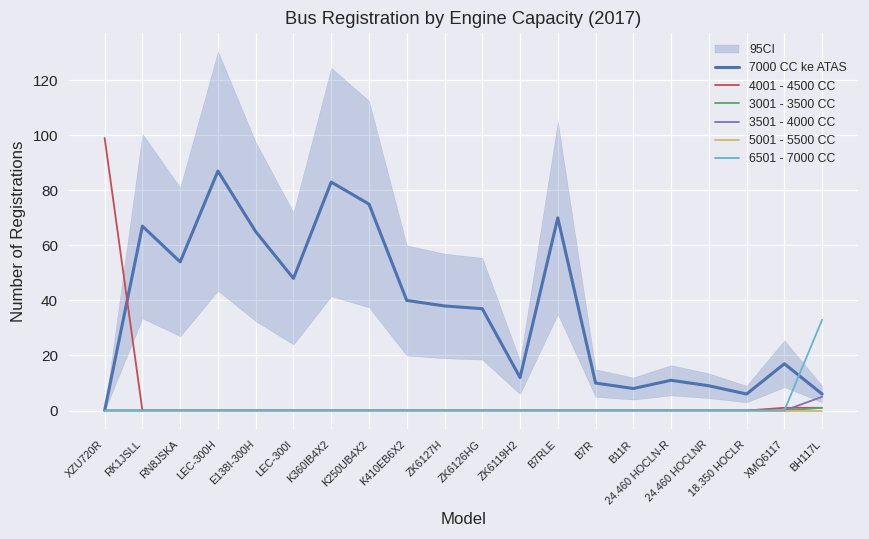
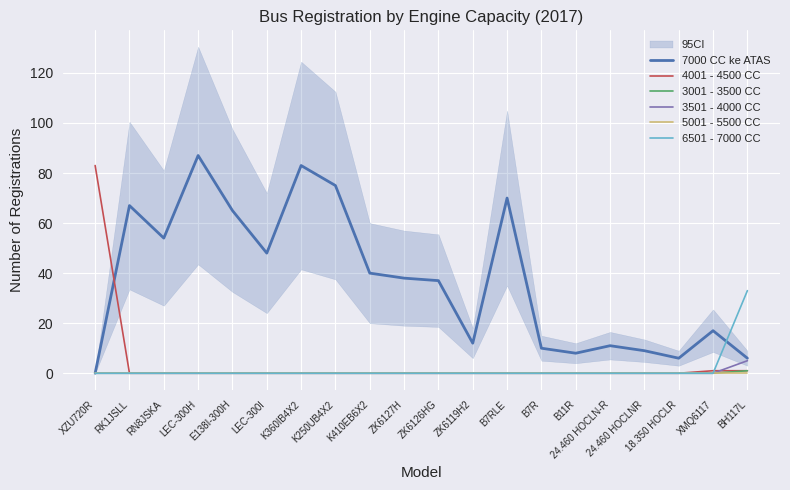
4001 - 4500 CC, XZU720R: 99 -> 83
